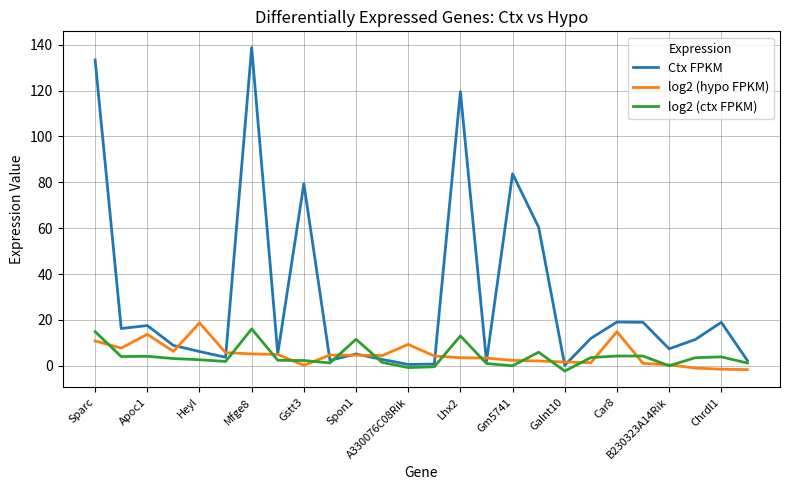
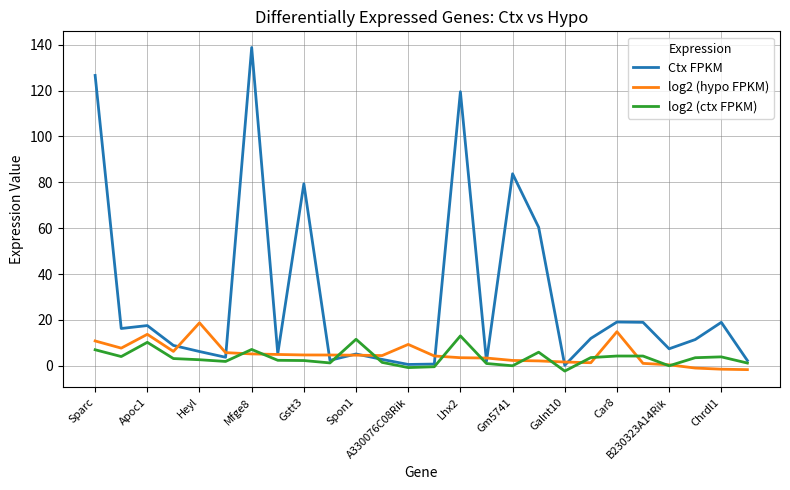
Ctx FPKM, Sparc: 133 -> 127
log2 (ctx FPKM), Sparc: 15 -> 7
log2 (ctx FPKM), Apoc1: 4 -> 10
log2 (ctx FPKM), Mfge8: 16 -> 7
log2 (hypo FPKM), Gstt3: 0 -> 5
